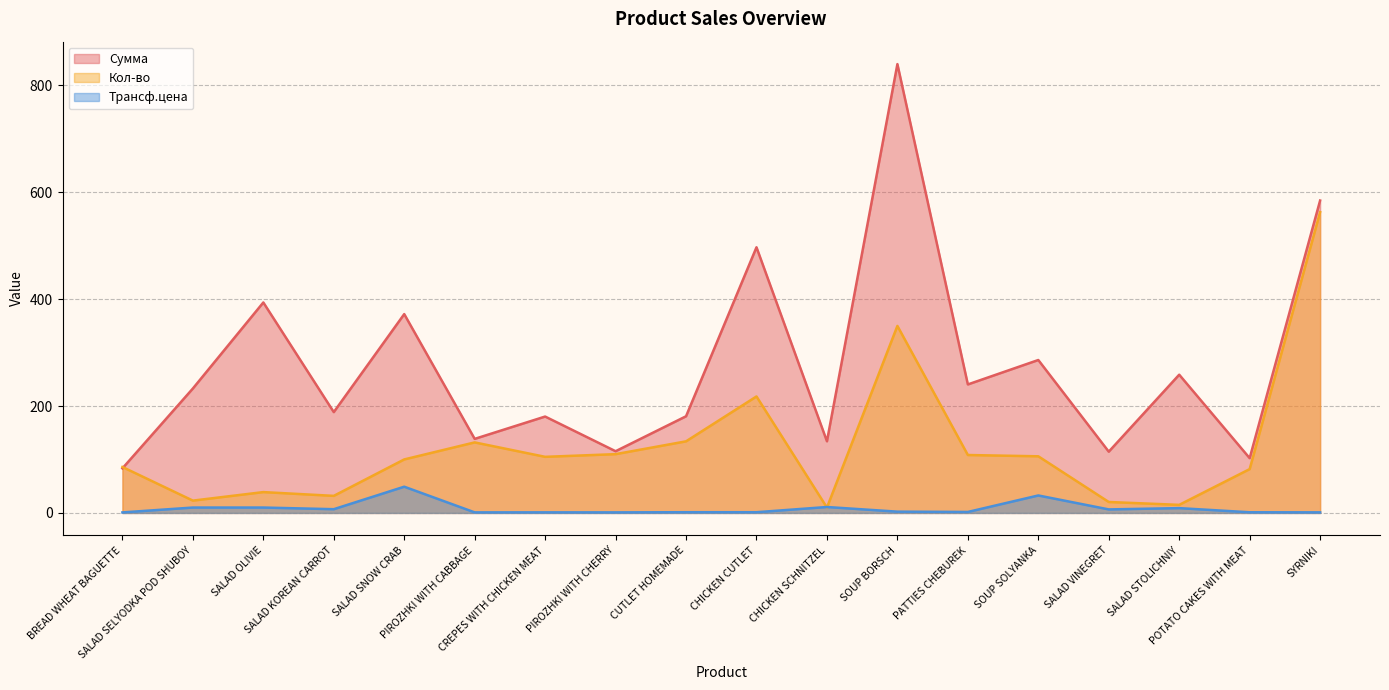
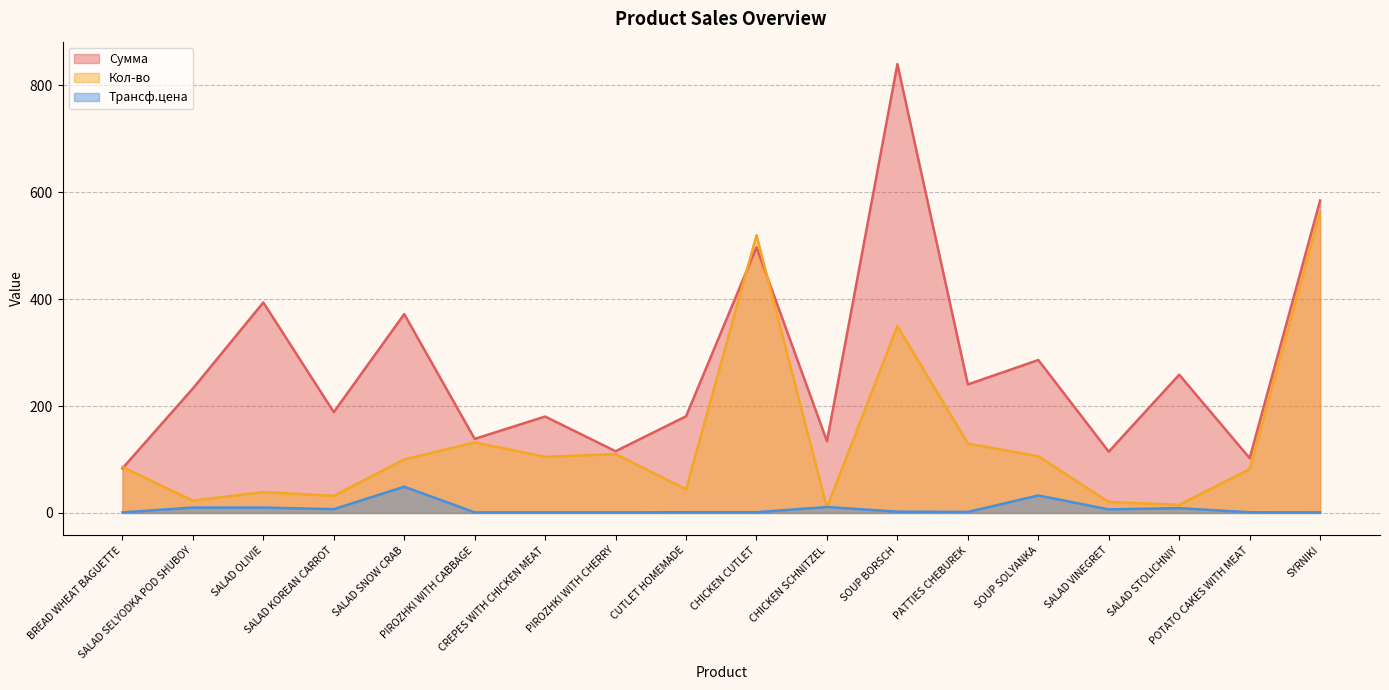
Кол-во, CUTLET HOMEMADE: 130 -> 40
Кол-во, CHICKEN CUTLET: 220 -> 520
Кол-во, PATTIES CHEBUREK: 110 -> 130
